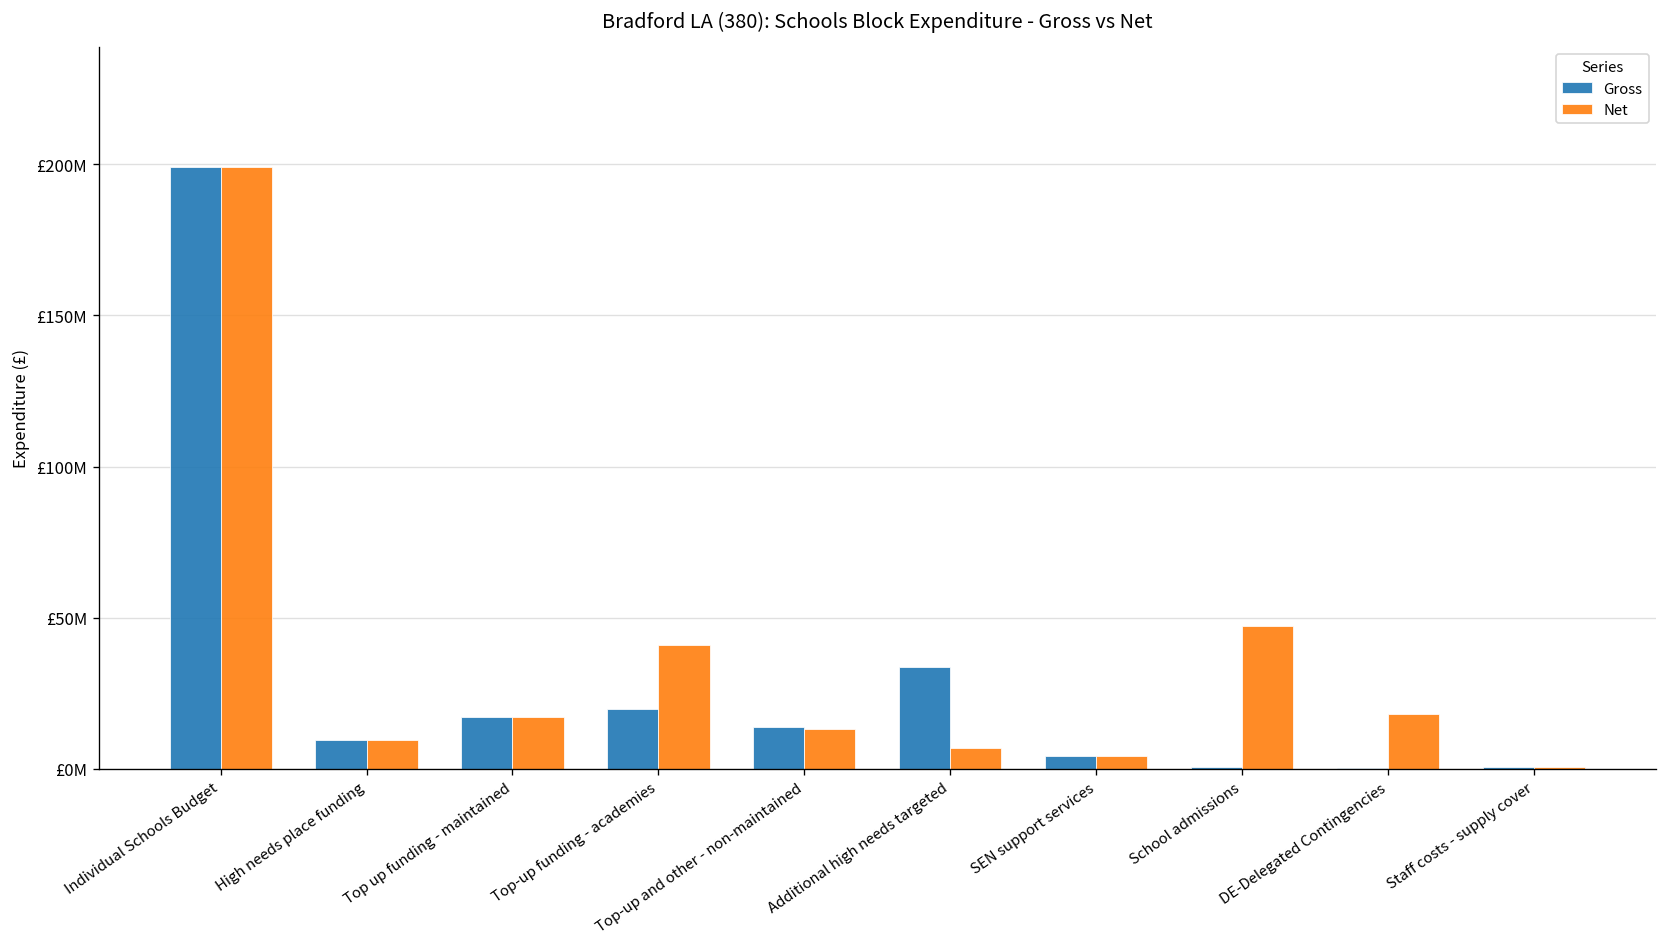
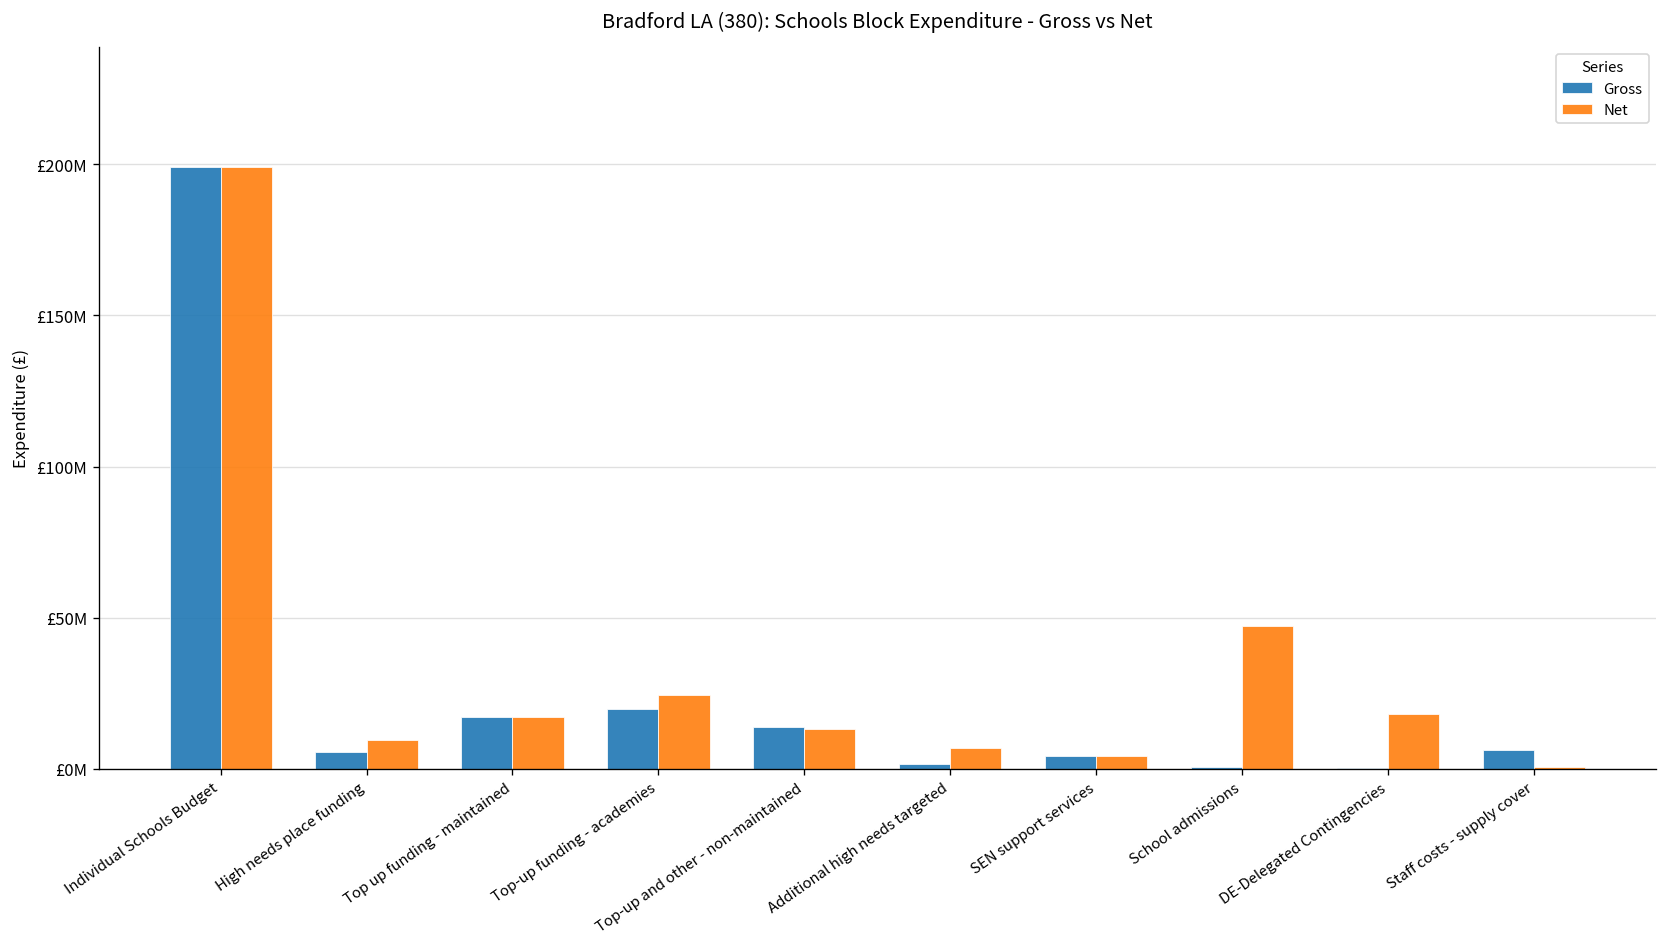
Gross, High needs place funding: £9000000 -> £6000000
Net, Top-up funding - academies: £41000000 -> £25000000
Gross, Additional high needs targeted: £34000000 -> £2000000
Gross, Staff costs - supply cover: £1000000 -> £6000000
